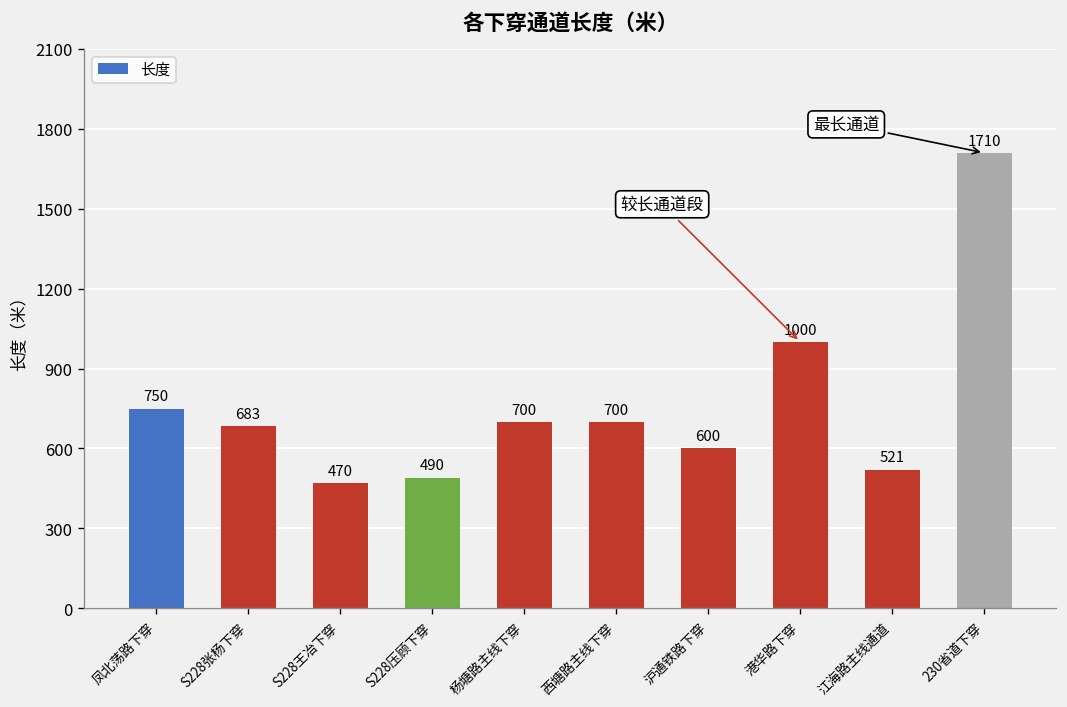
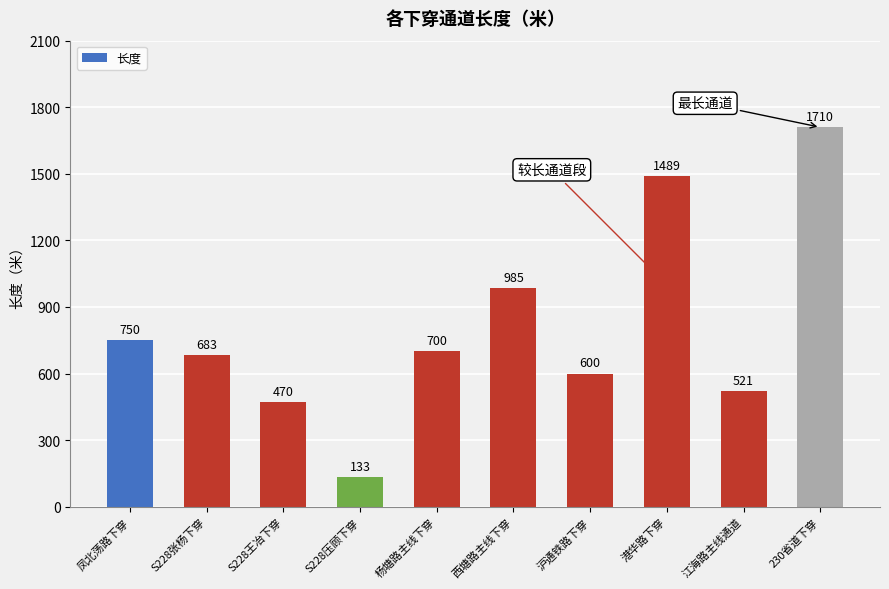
S228压顾下穿: 490 -> 133
西塘路主线下穿: 700 -> 985
港华路下穿: 1000 -> 1489
